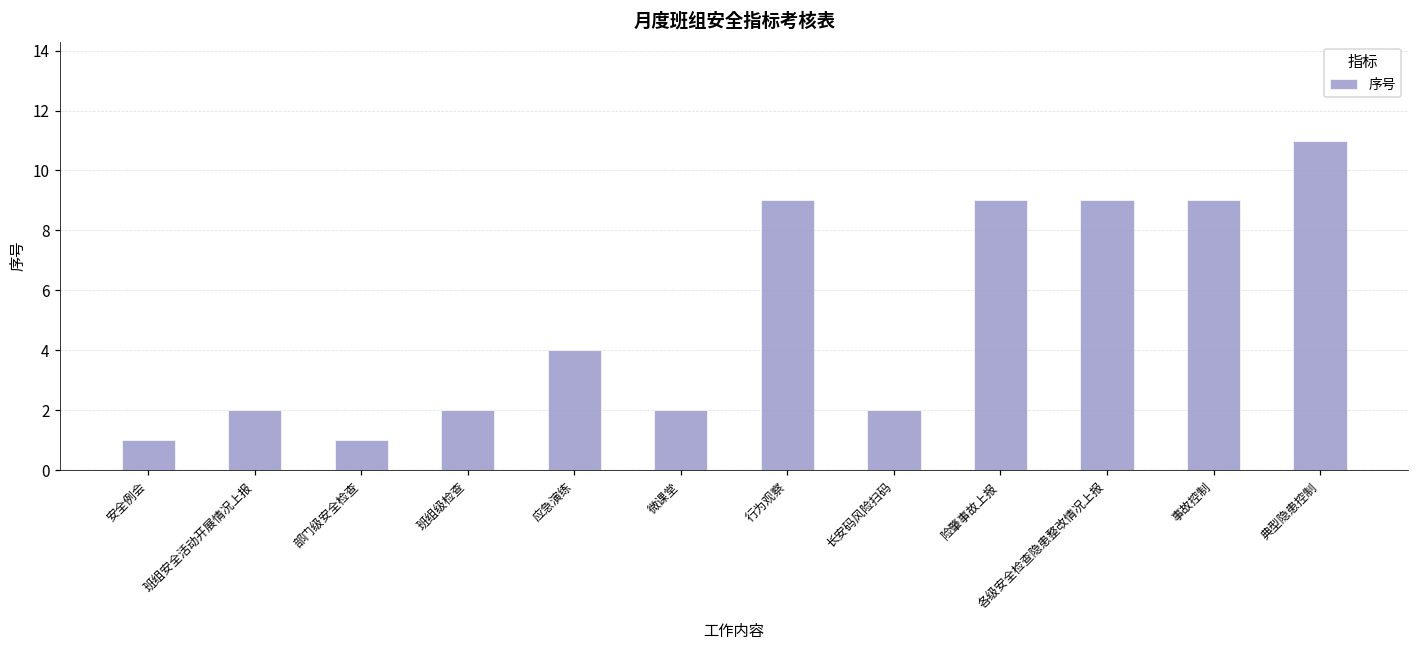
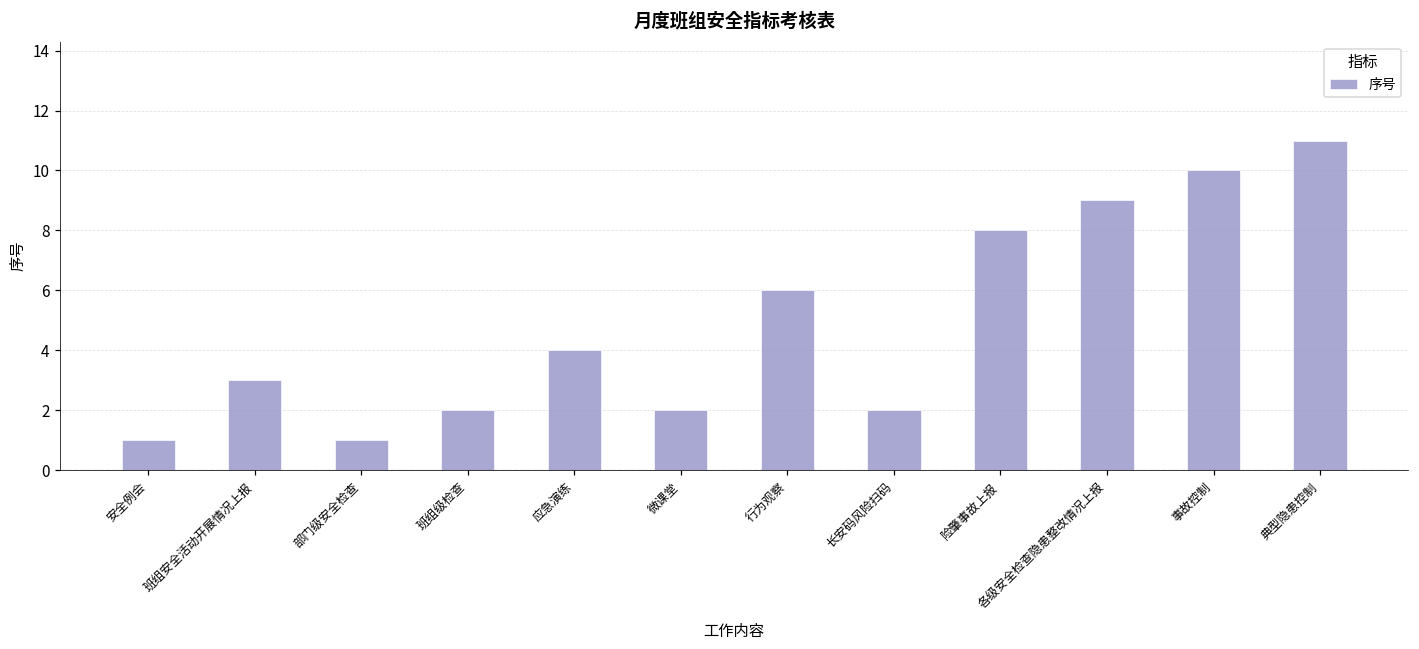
班组安全活动开展情况上报: 2 -> 3
行为观察: 9 -> 6
险肇事故上报: 9 -> 8
事故控制: 9 -> 10
